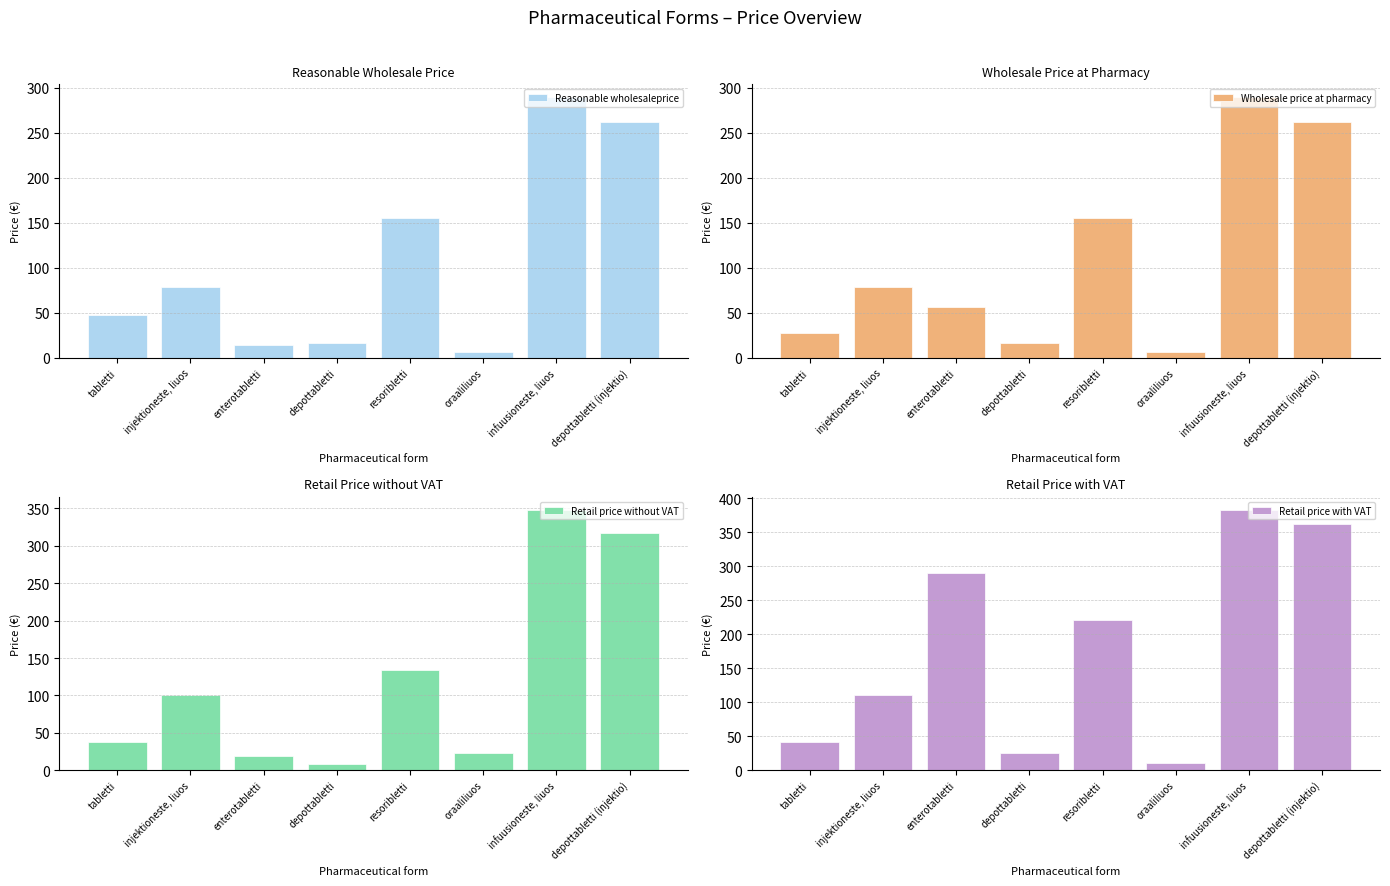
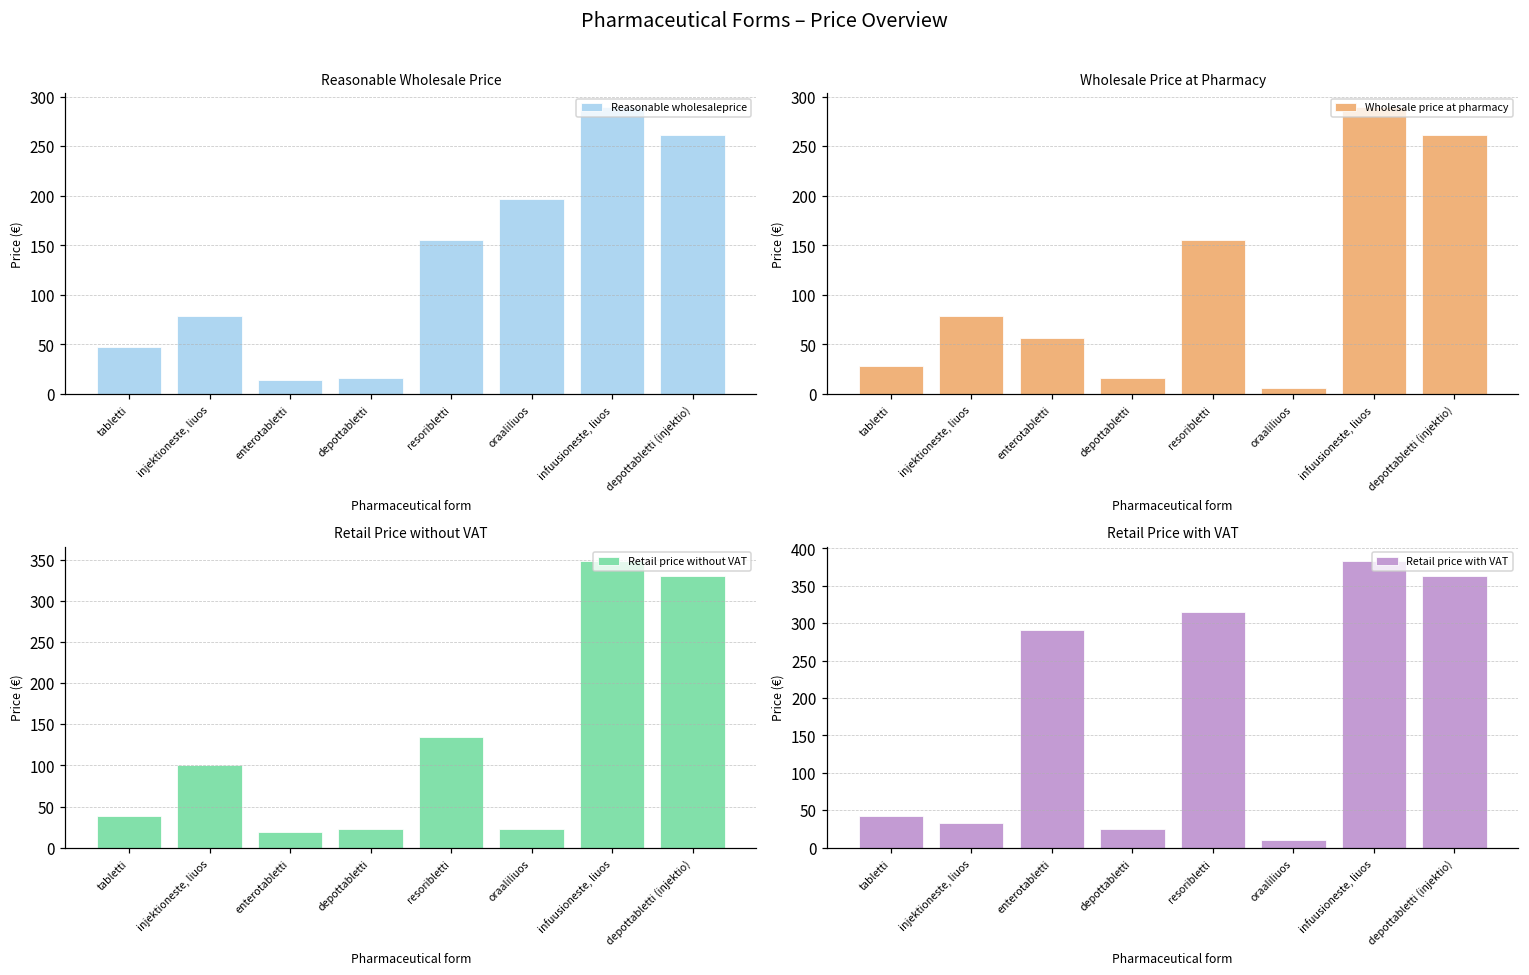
Reasonable Wholesale Price, oraaliliuos: 10 -> 200
Retail Price without VAT, depottabletti: 10 -> 20
Retail Price without VAT, depottabletti (injektio): 320 -> 330
Retail Price with VAT, injektioneste, liuos: 110 -> 30
Retail Price with VAT, resoribletti: 220 -> 310
